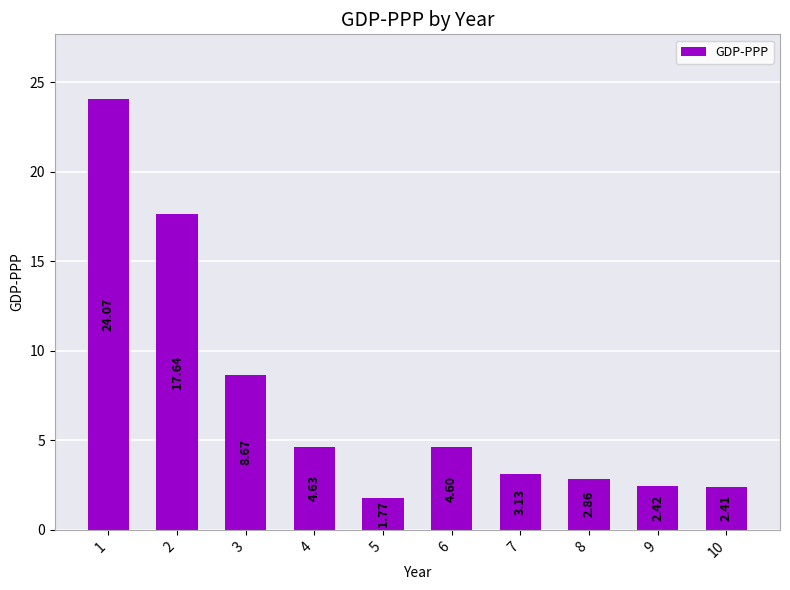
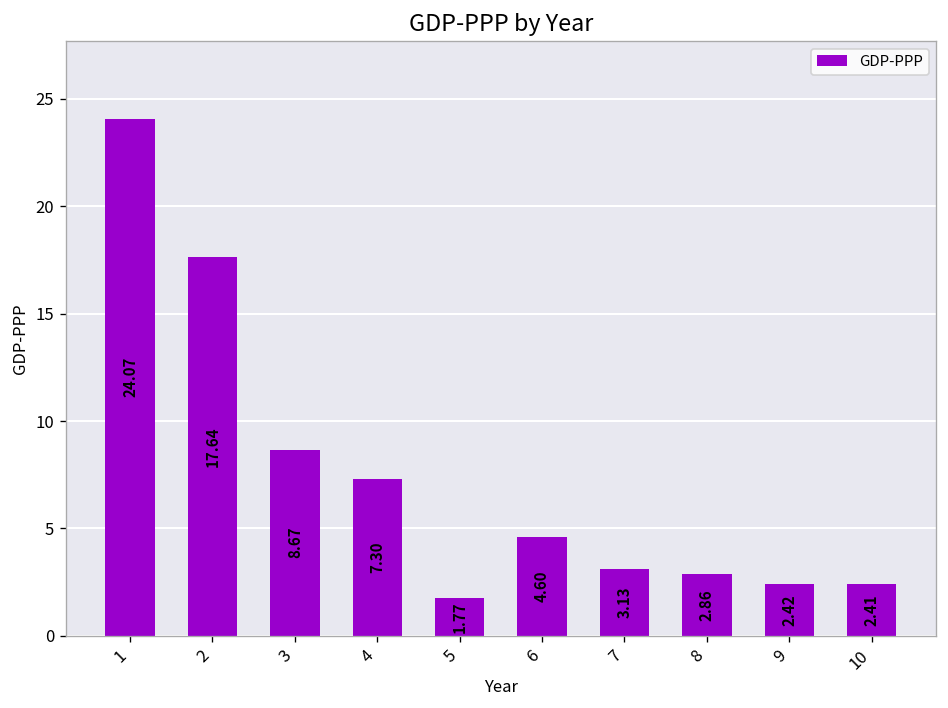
4: 4.63 -> 7.30
